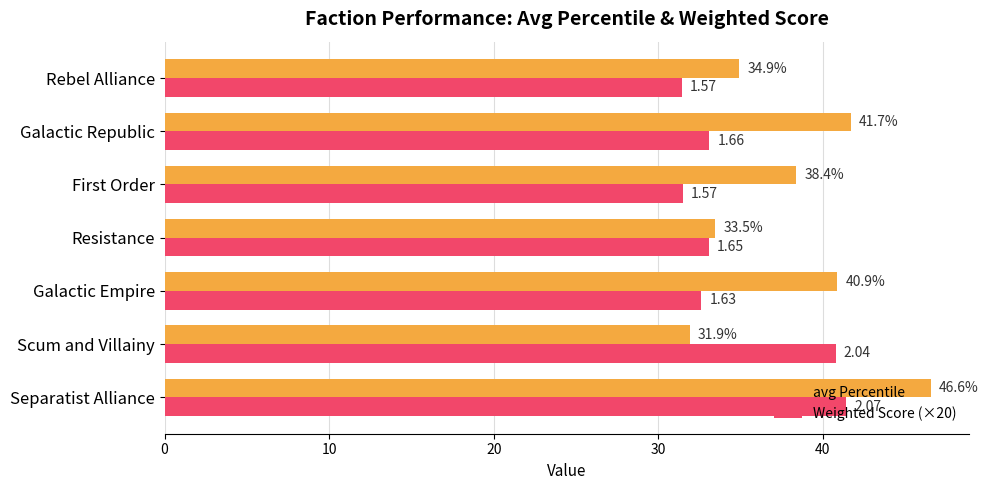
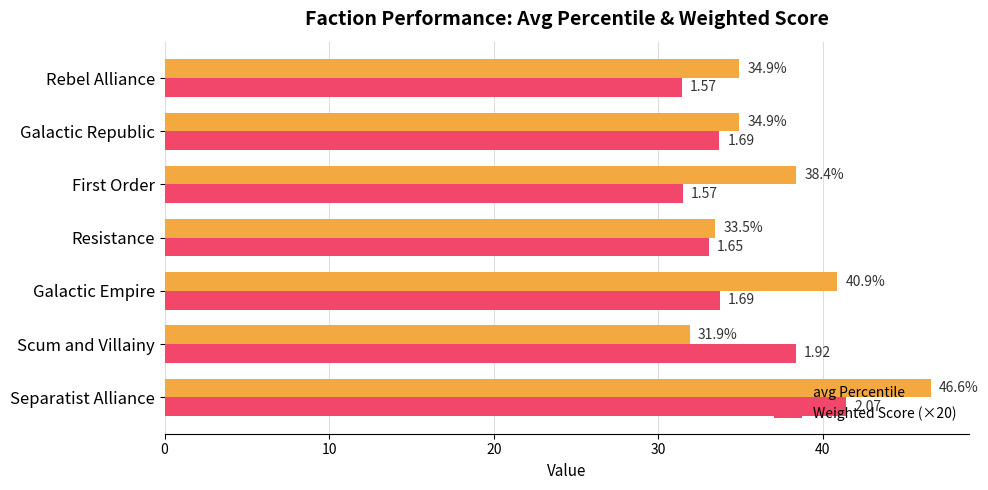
avg Percentile, Galactic Republic: 41.7% -> 34.9%
Weighted Score (×20), Galactic Republic: 1.66 -> 1.69
Weighted Score (×20), Galactic Empire: 1.63 -> 1.69
Weighted Score (×20), Scum and Villainy: 2.04 -> 1.92
